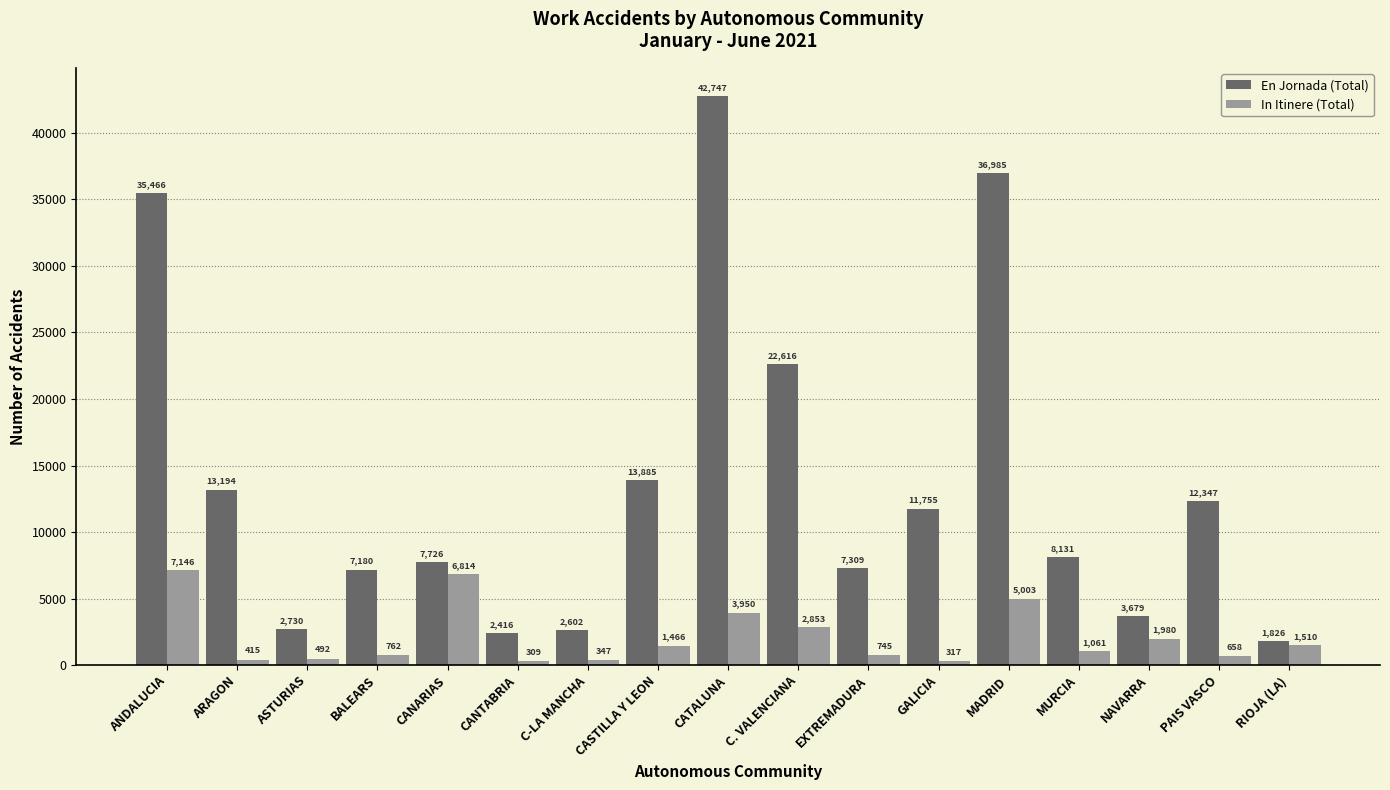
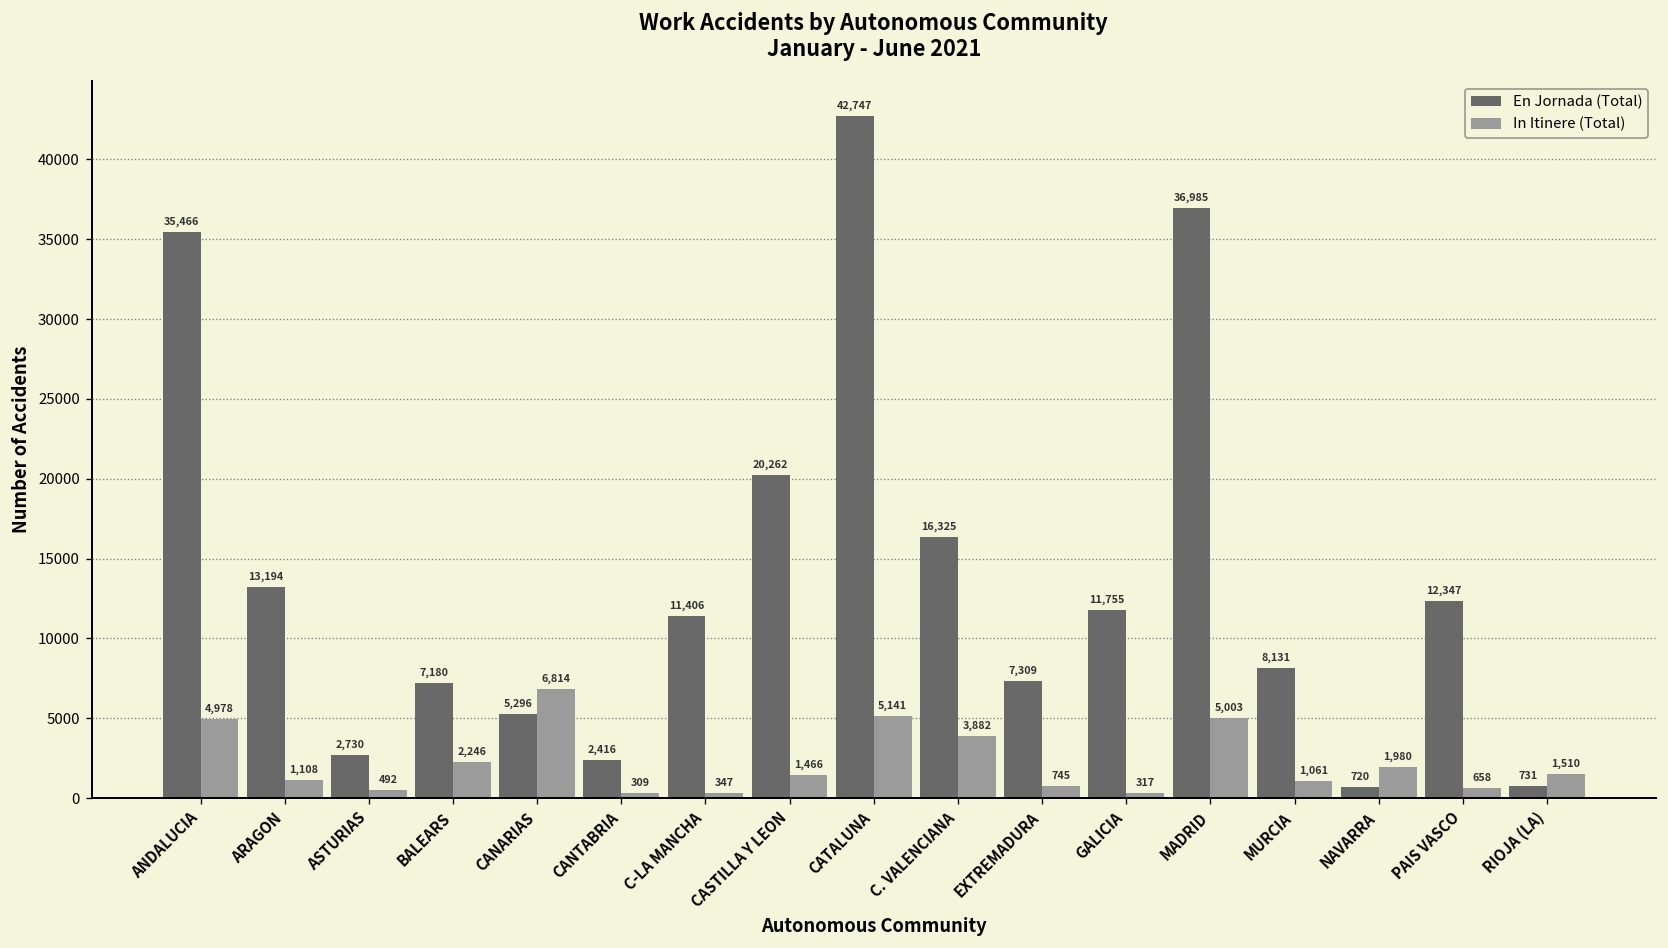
In Itinere (Total), ANDALUCIA: 7,146 -> 4,978
In Itinere (Total), ARAGON: 415 -> 1,108
In Itinere (Total), BALEARS: 762 -> 2,246
En Jornada (Total), CANARIAS: 7,726 -> 5,296
En Jornada (Total), C-LA MANCHA: 2,602 -> 11,406
En Jornada (Total), CASTILLA Y LEON: 13,885 -> 20,262
In Itinere (Total), CATALUNA: 3,950 -> 5,141
En Jornada (Total), C. VALENCIANA: 22,616 -> 16,325
In Itinere (Total), C. VALENCIANA: 2,853 -> 3,882
En Jornada (Total), NAVARRA: 3,679 -> 720
En Jornada (Total), RIOJA (LA): 1,826 -> 731
